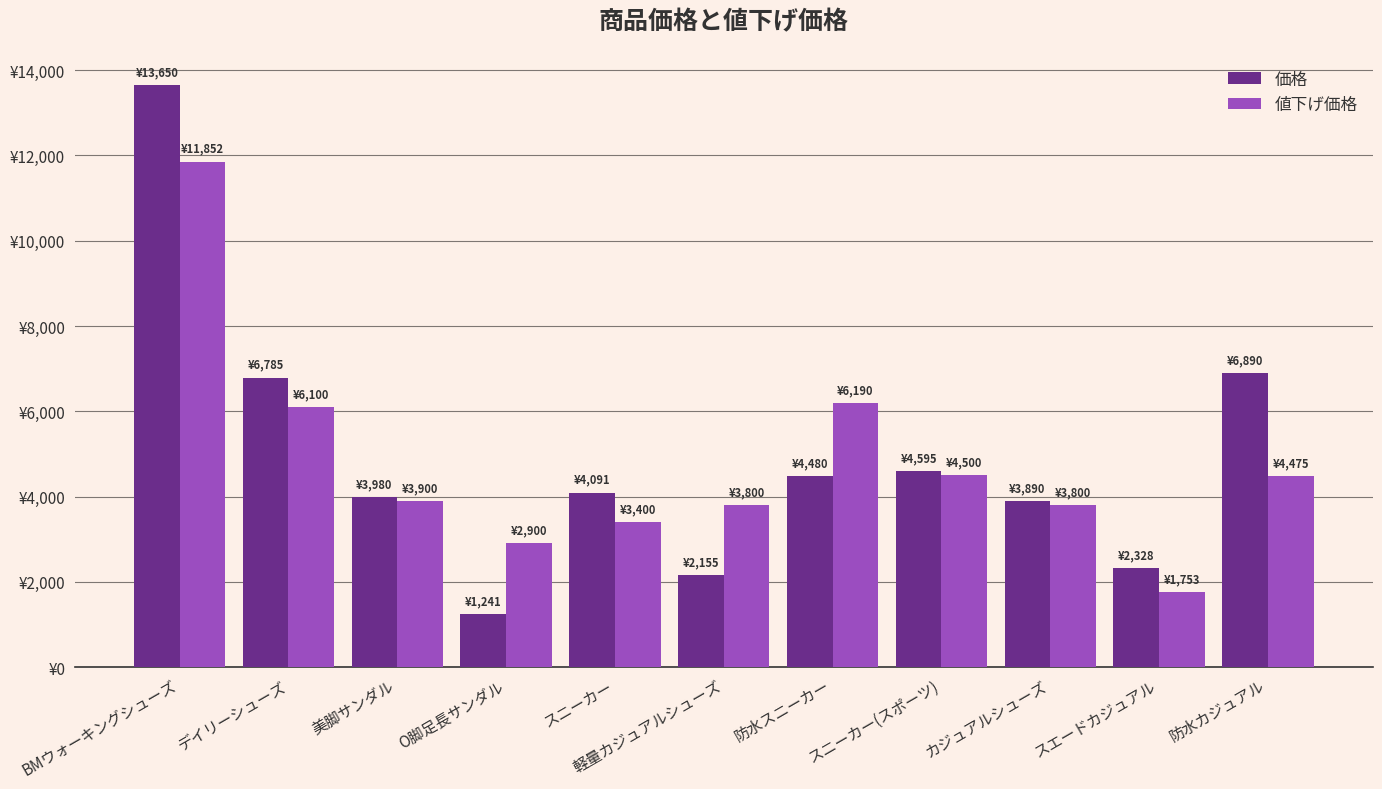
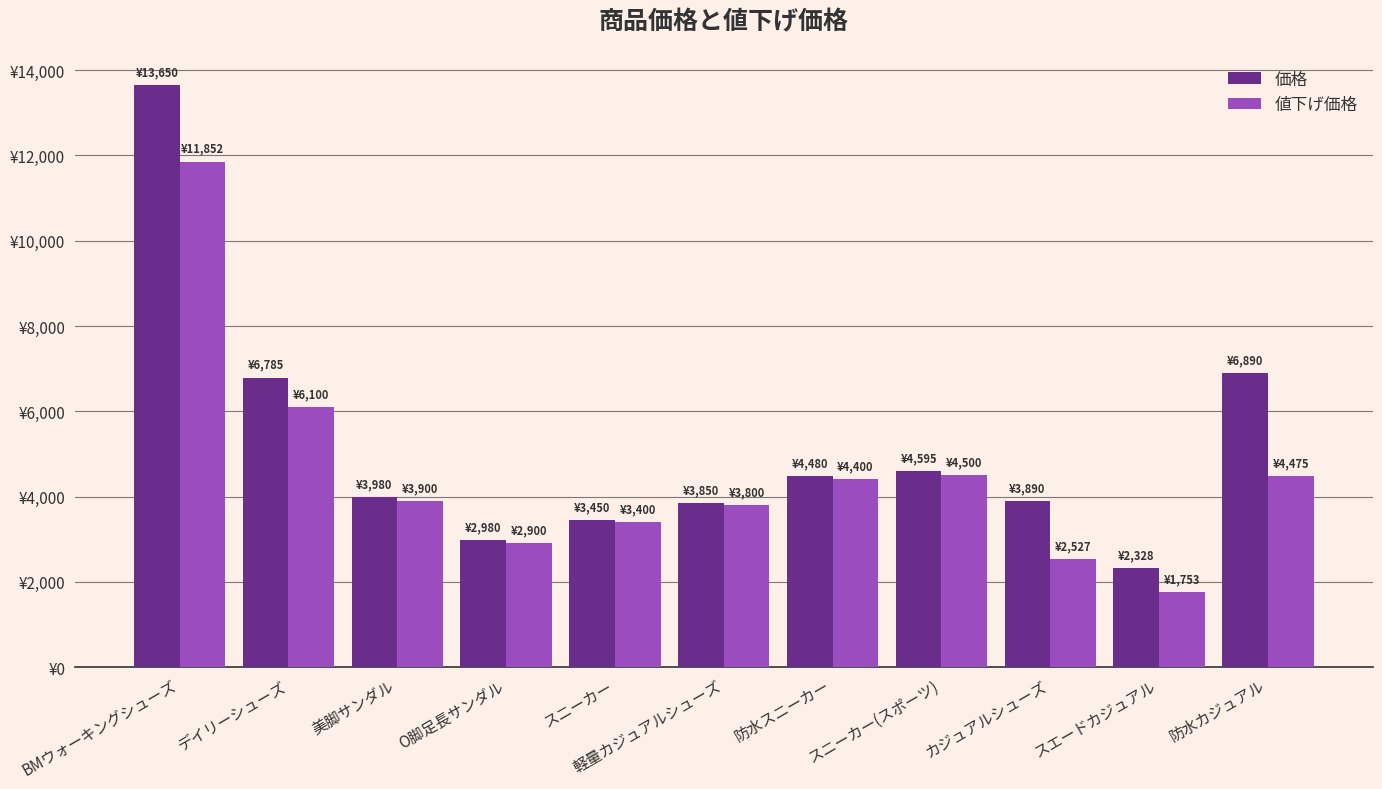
価格, O脚足長サンダル: ¥1,241 -> ¥2,980
価格, スニーカー: ¥4,091 -> ¥3,450
価格, 軽量カジュアルシューズ: ¥2,155 -> ¥3,850
値下げ価格, 防水スニーカー: ¥6,190 -> ¥4,400
値下げ価格, カジュアルシューズ: ¥3,800 -> ¥2,527
